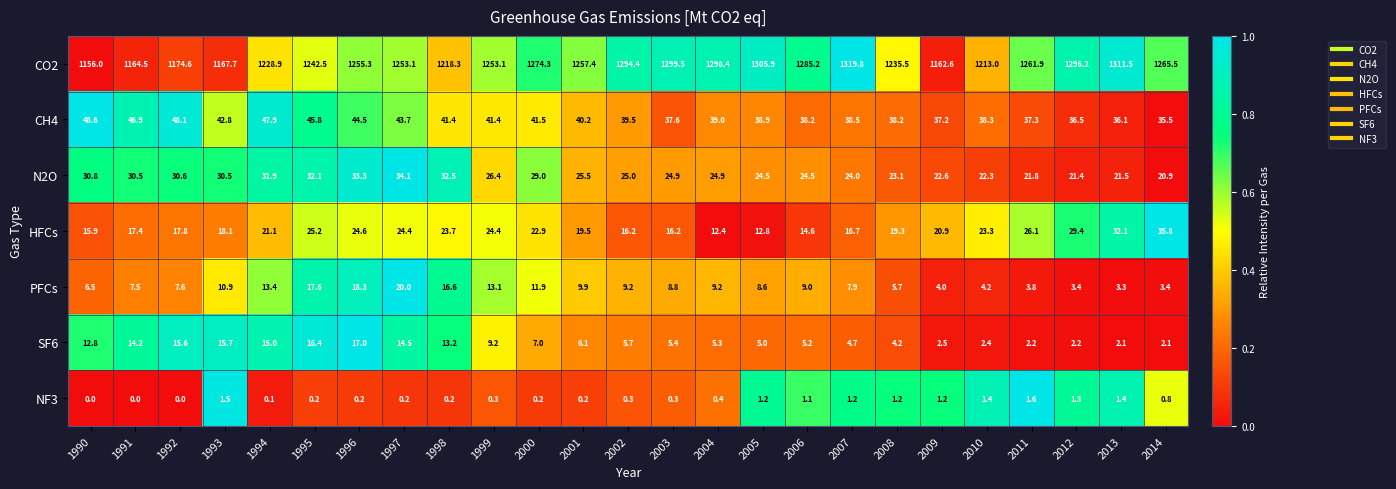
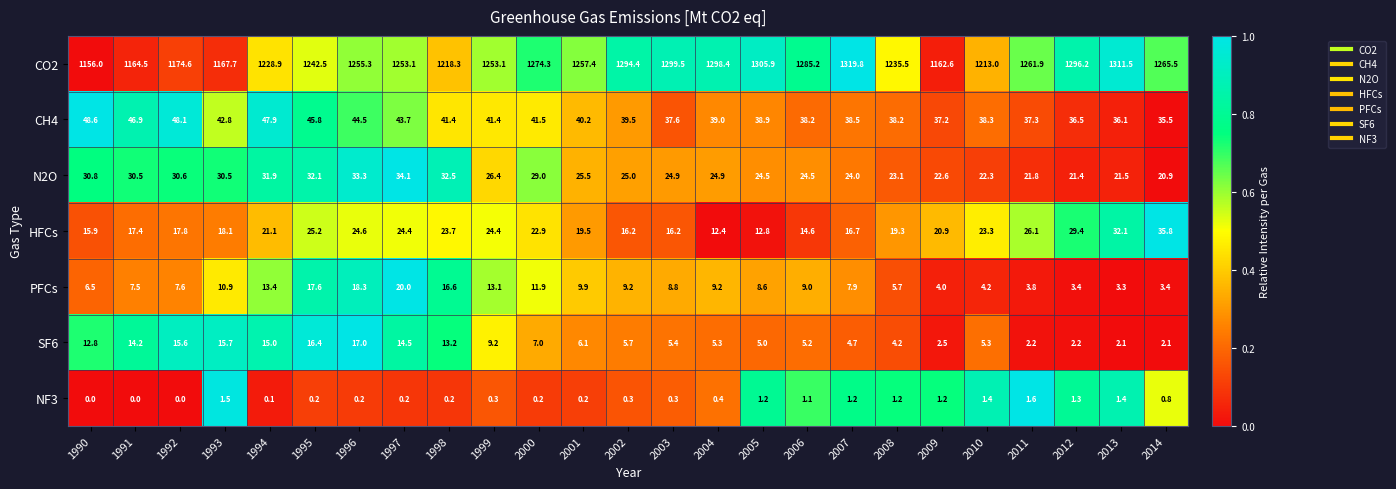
SF6, 2010: 2.4 -> 5.3
